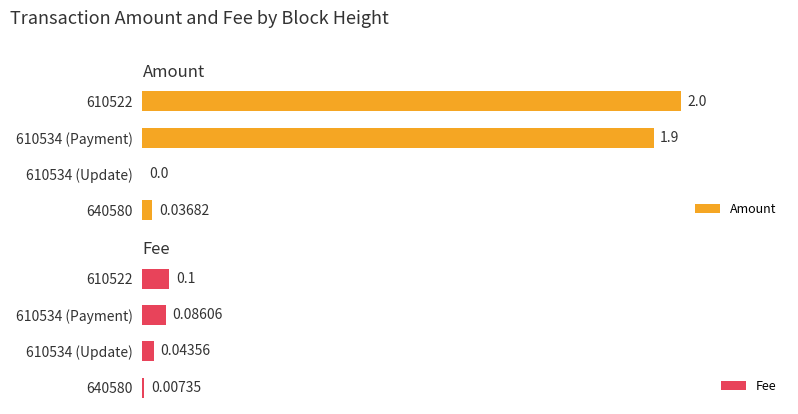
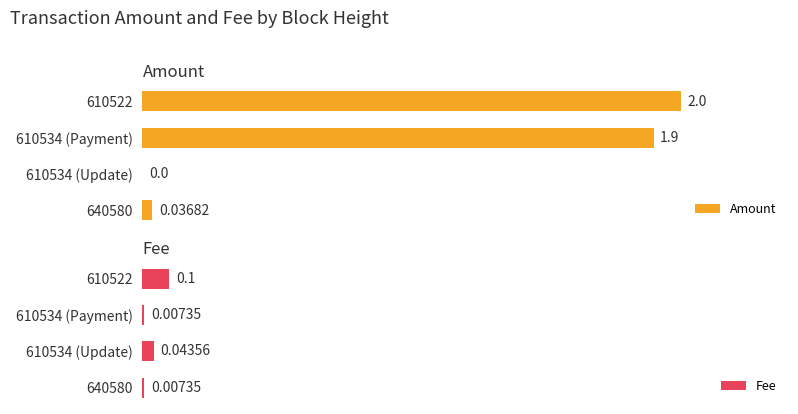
Fee, 610534 (Payment): 0.08606 -> 0.00735
